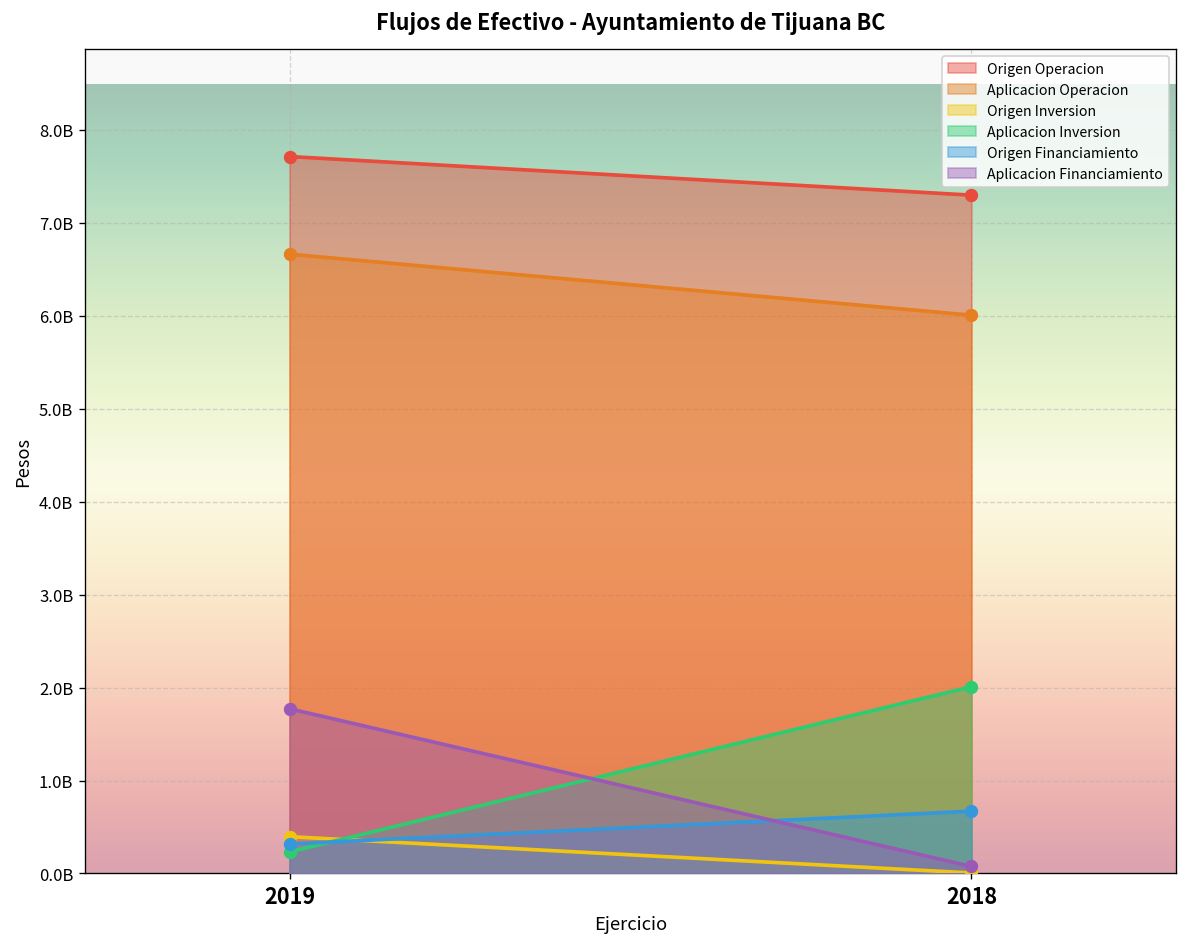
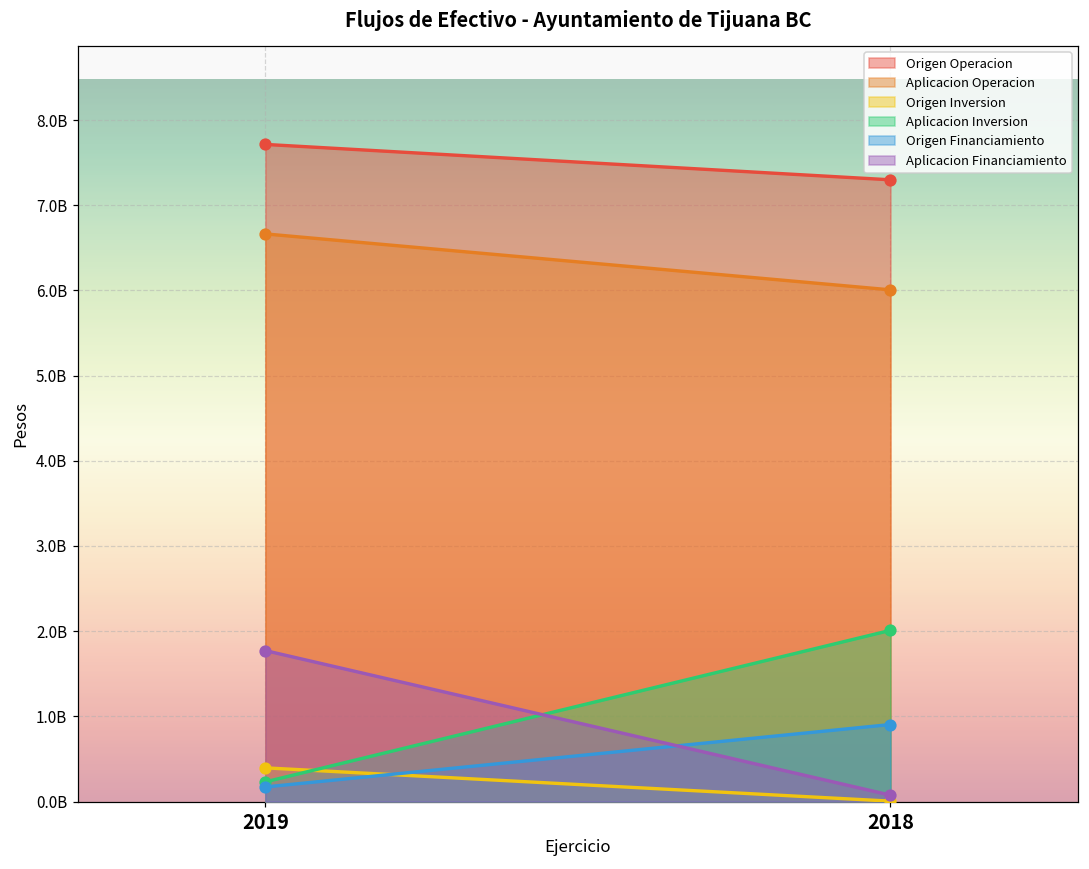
Origen Financiamiento, 2019: 300000000 -> 200000000
Origen Financiamiento, 2018: 700000000 -> 900000000
